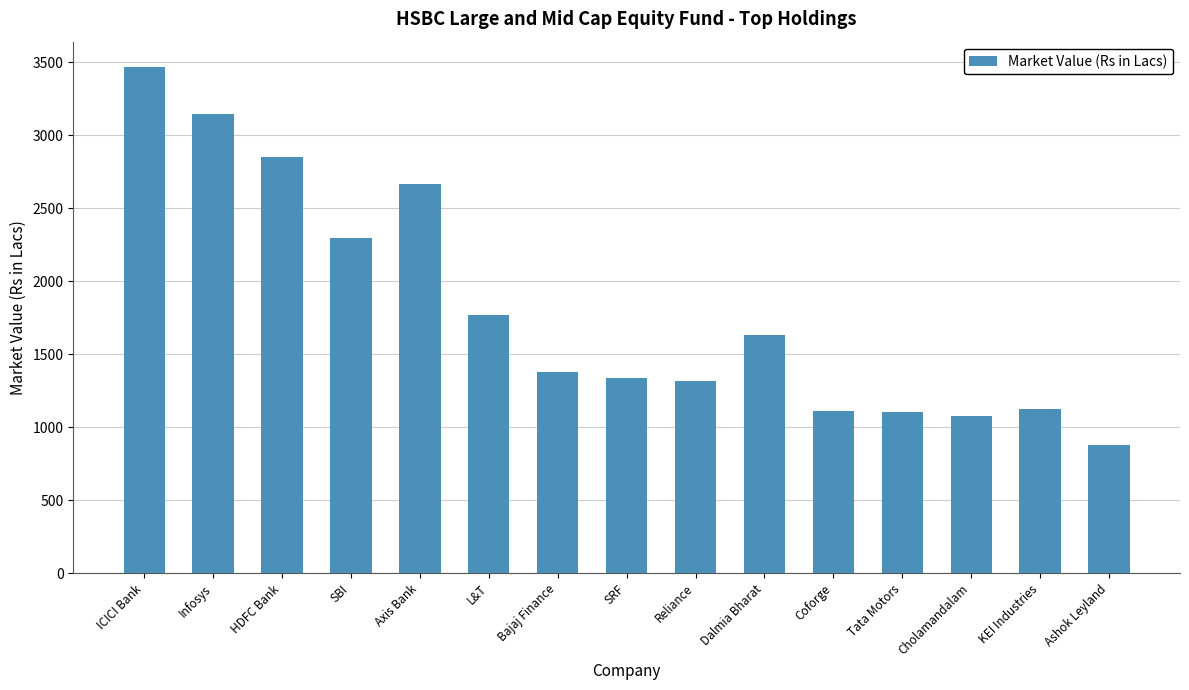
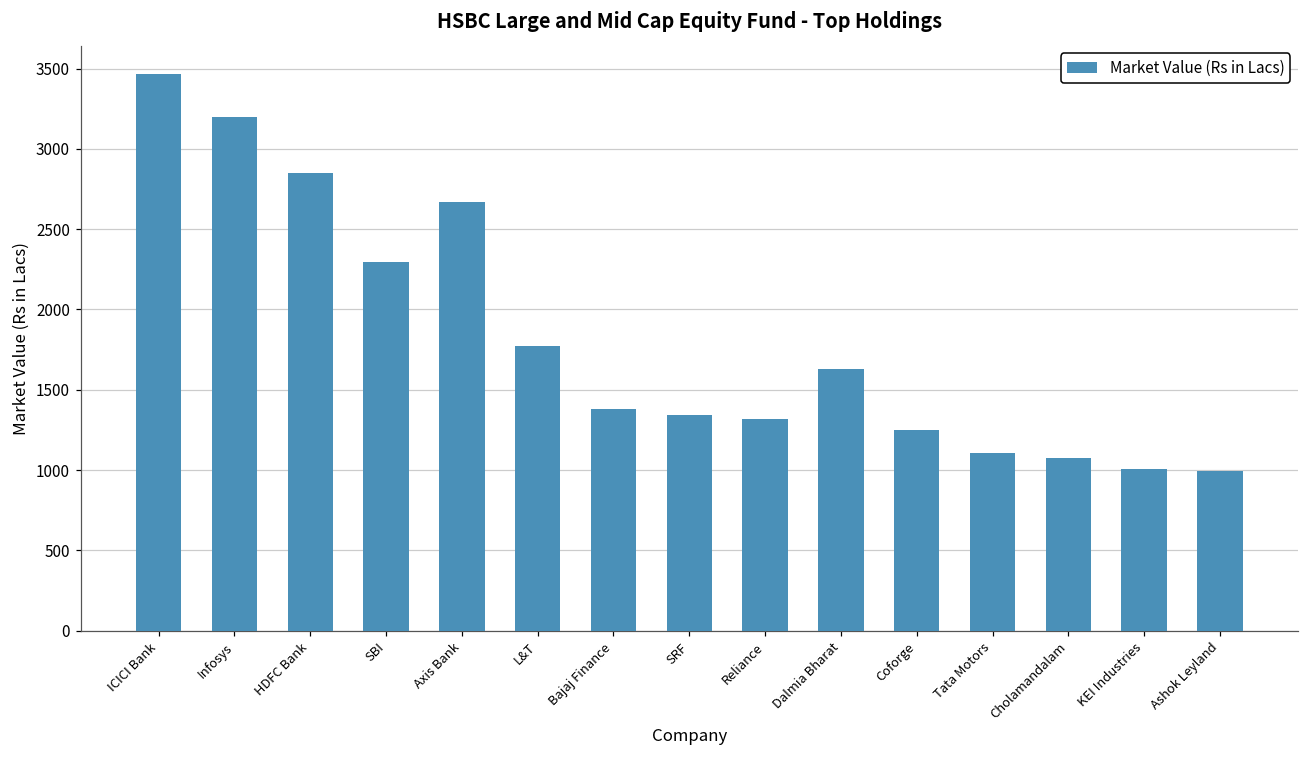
Infosys: 3150 -> 3200
Coforge: 1110 -> 1250
KEI Industries: 1120 -> 1010
Ashok Leyland: 880 -> 1000
